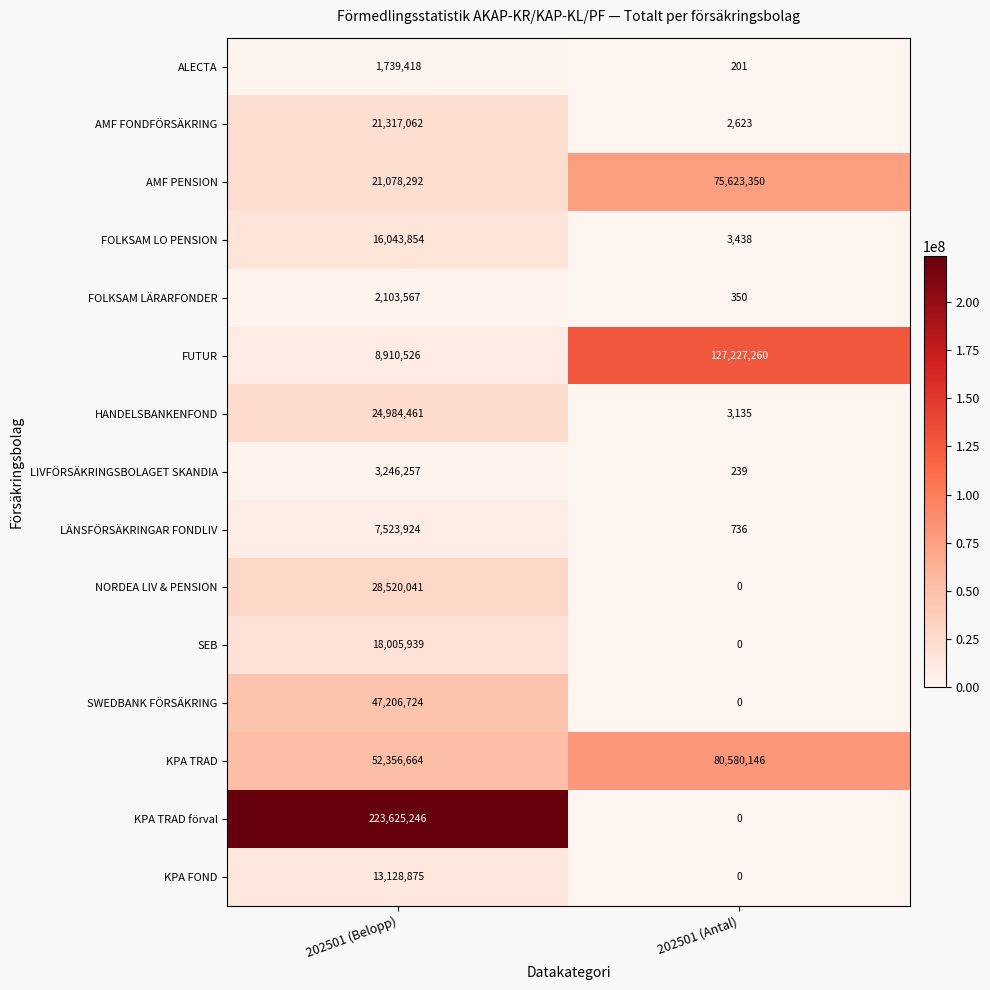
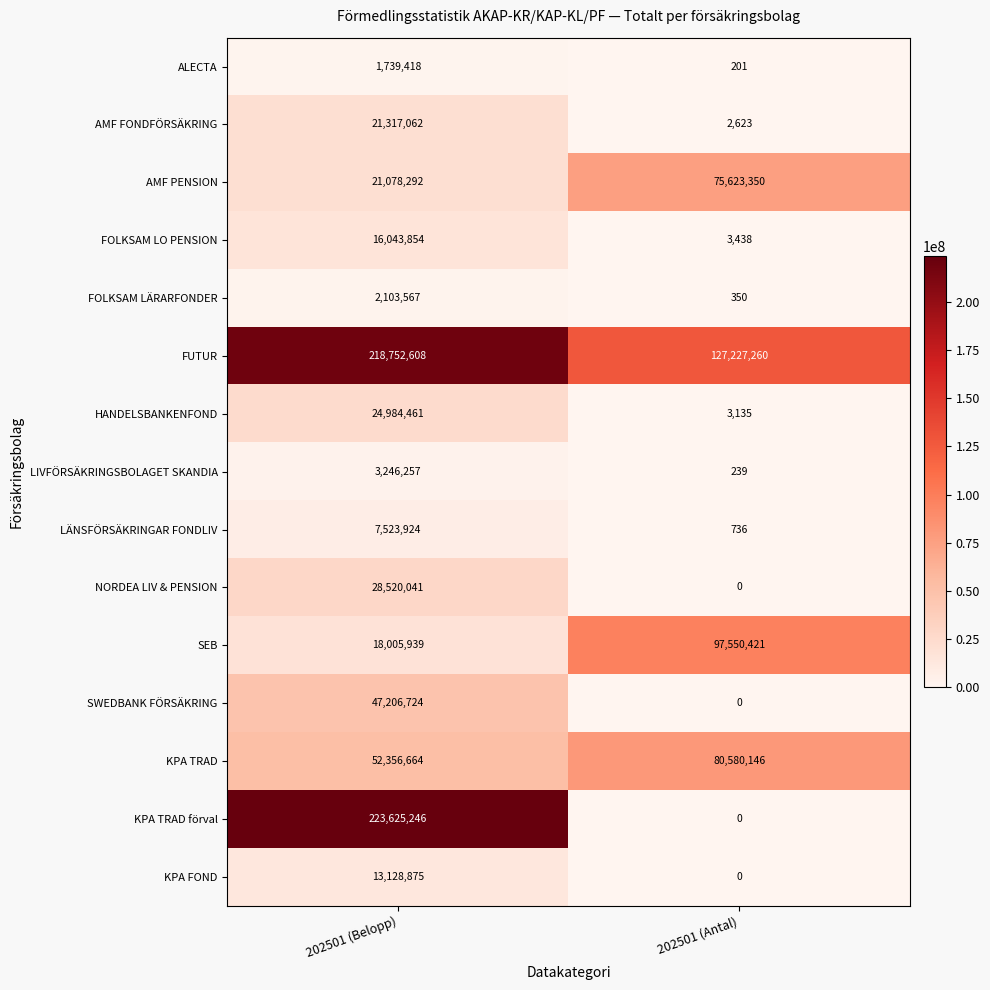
FUTUR, 202501 (Belopp): 8,910,526 -> 218,752,608
SEB, 202501 (Antal): 0 -> 97,550,421
